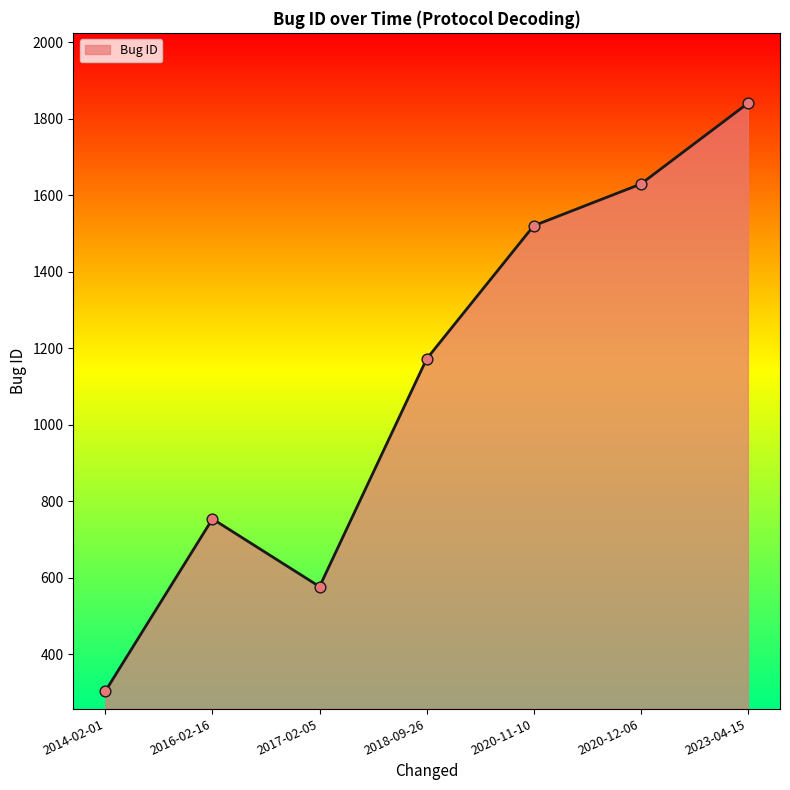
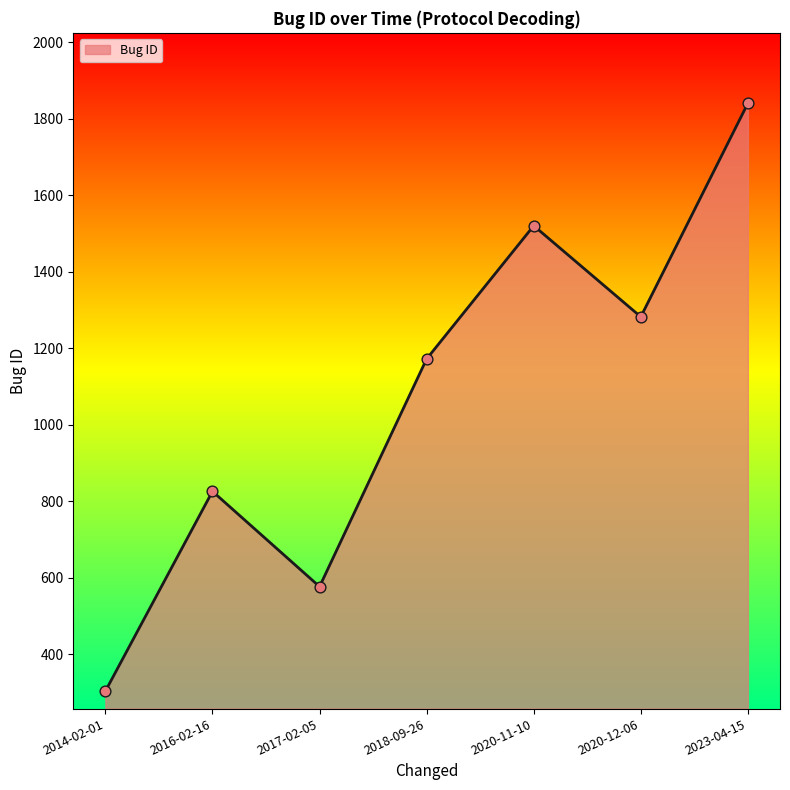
2016-02-16: 750 -> 830
2020-12-06: 1630 -> 1280
